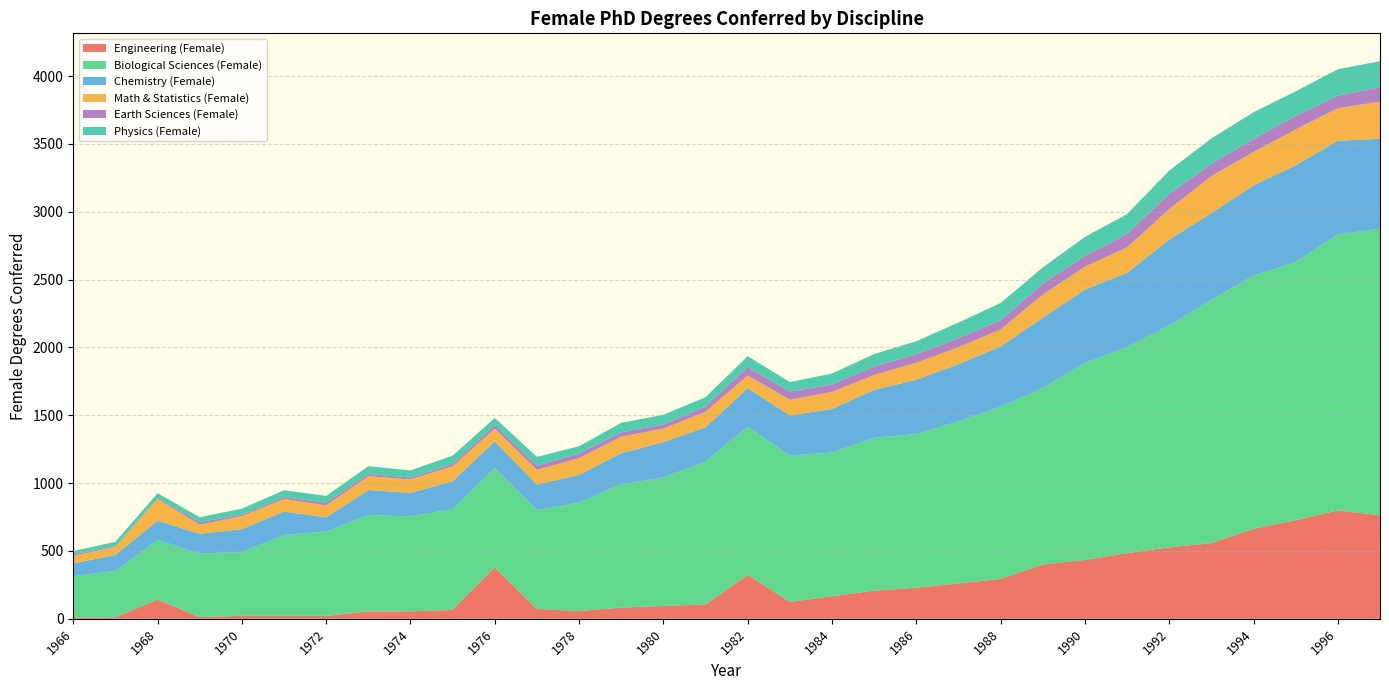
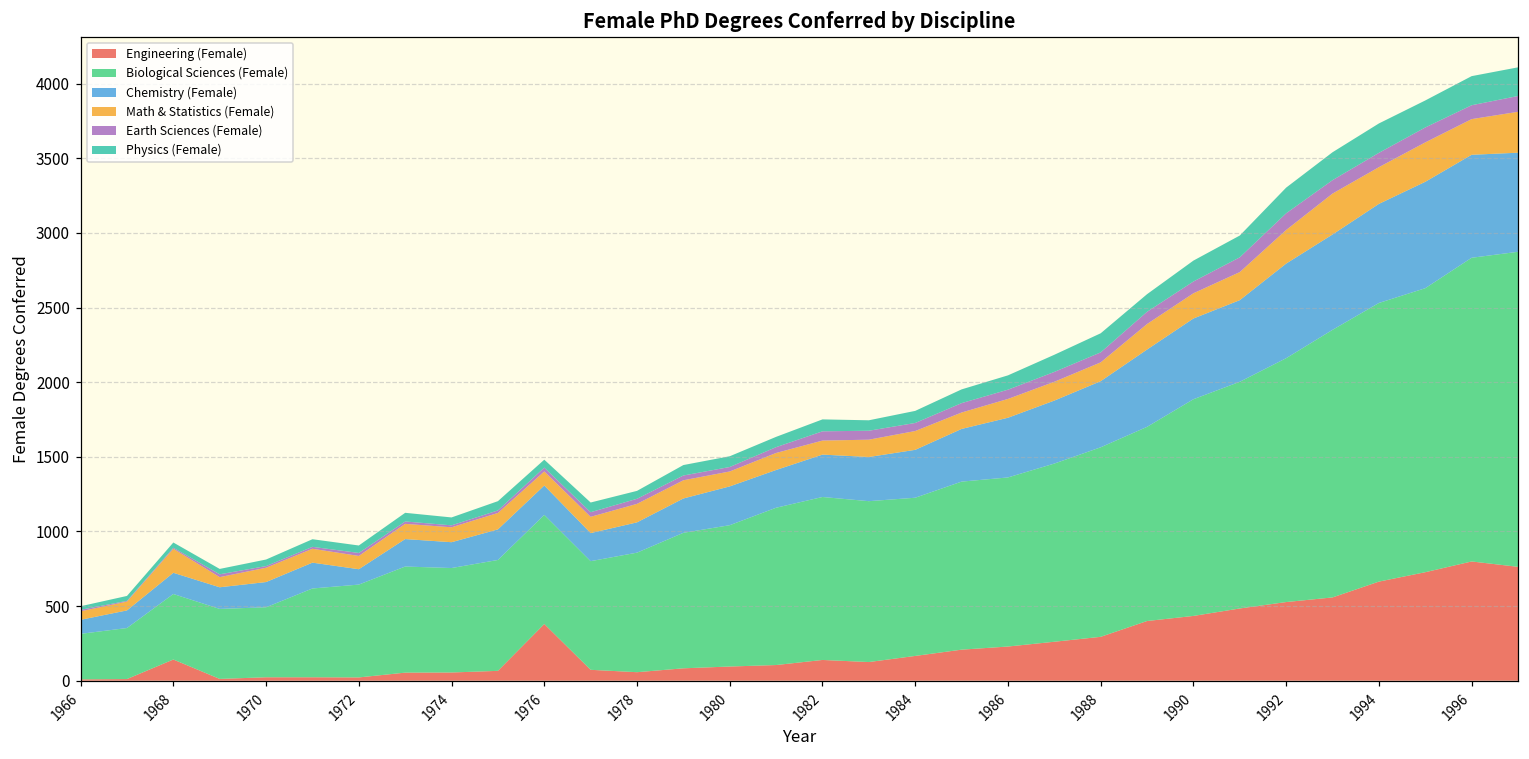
Engineering (Female), 1982: 320 -> 140
